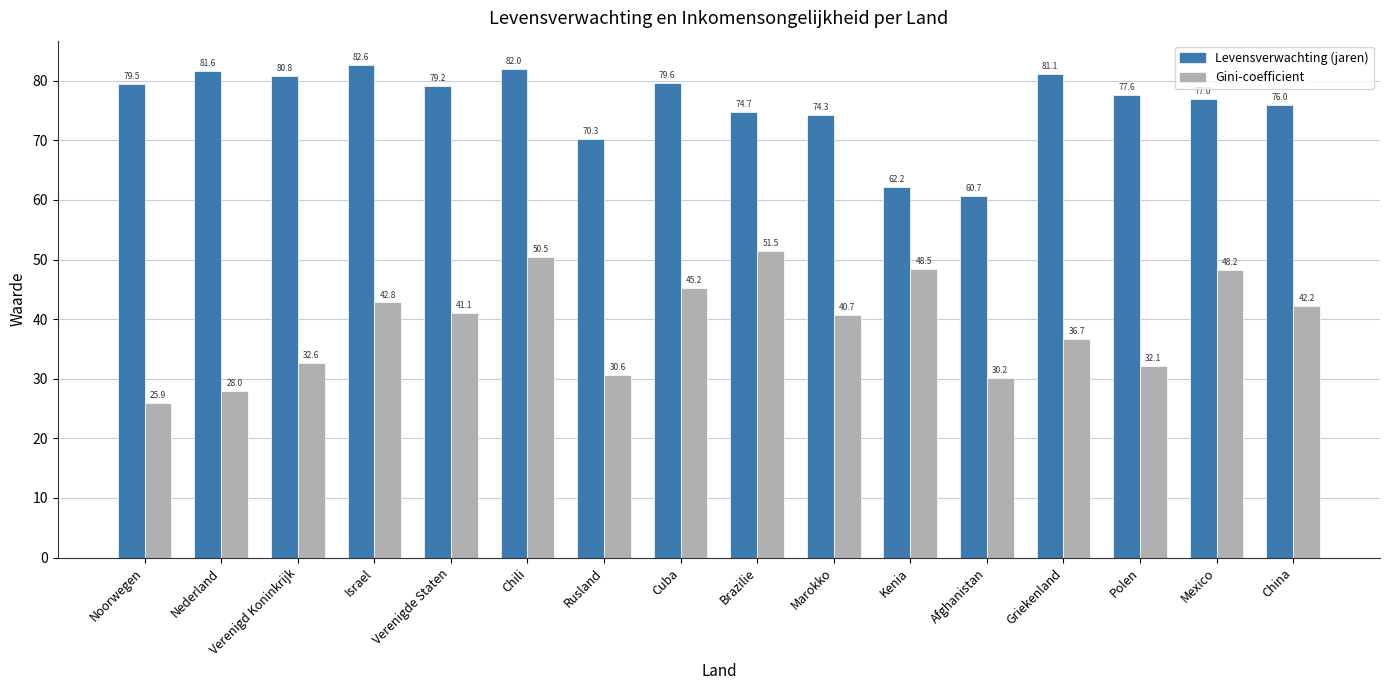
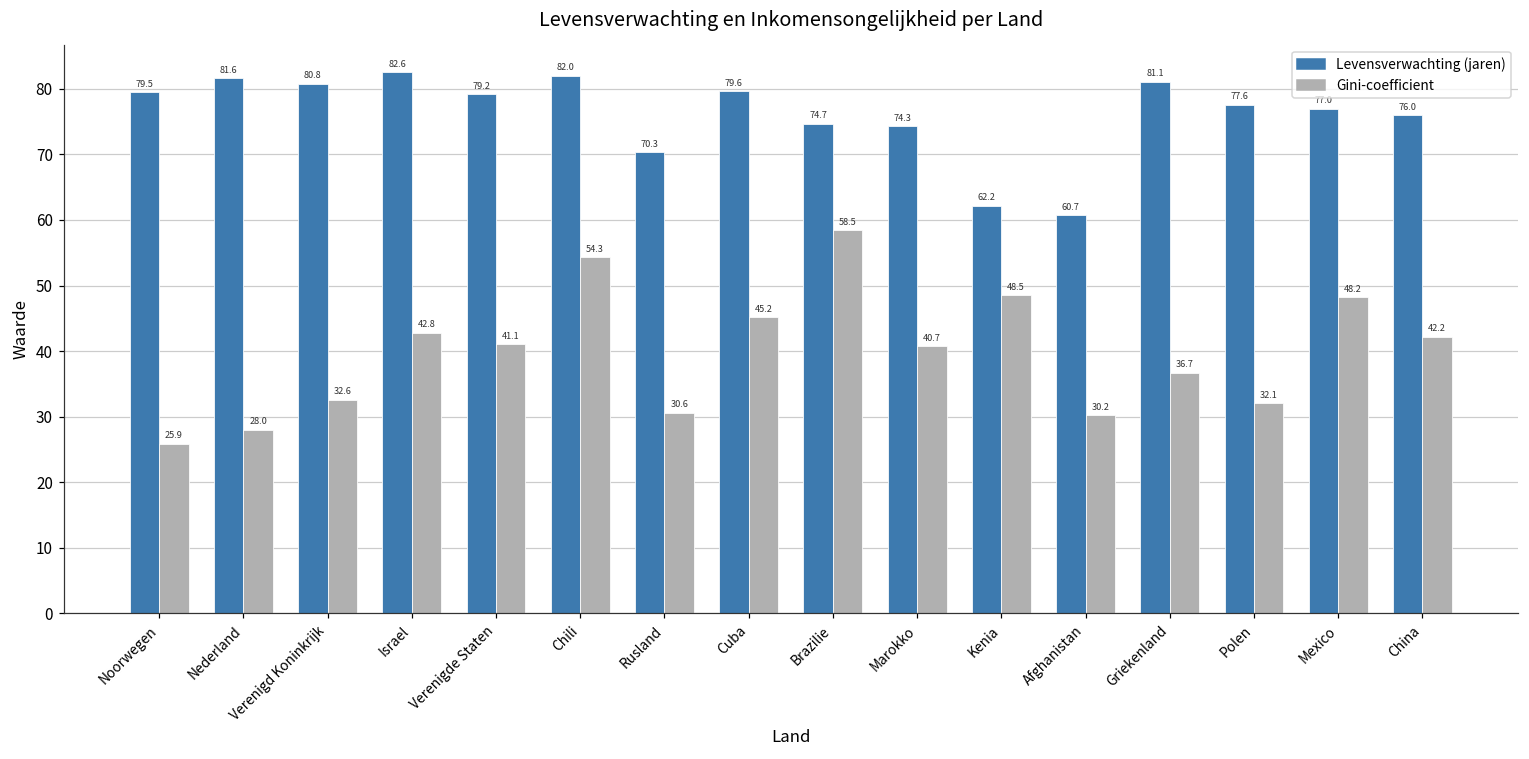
Gini-coefficient, Chili: 50.5 -> 54.3
Gini-coefficient, Brazilie: 51.5 -> 58.5
